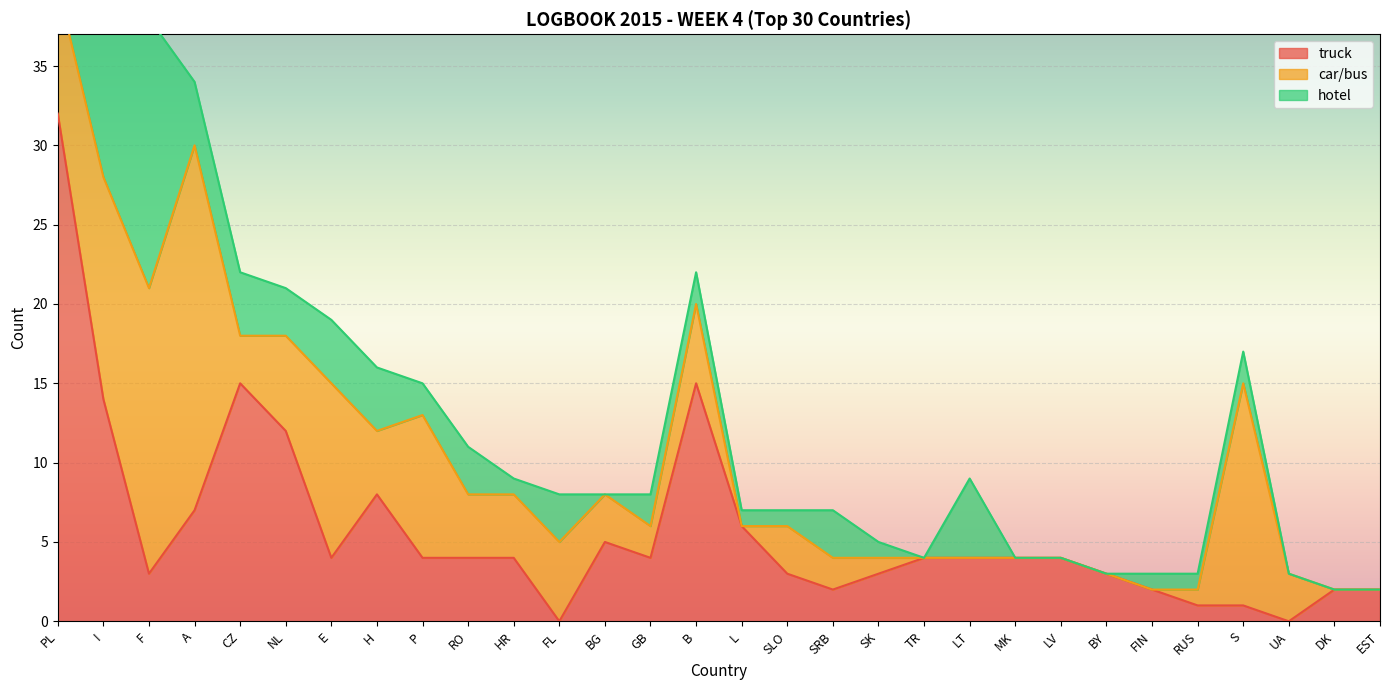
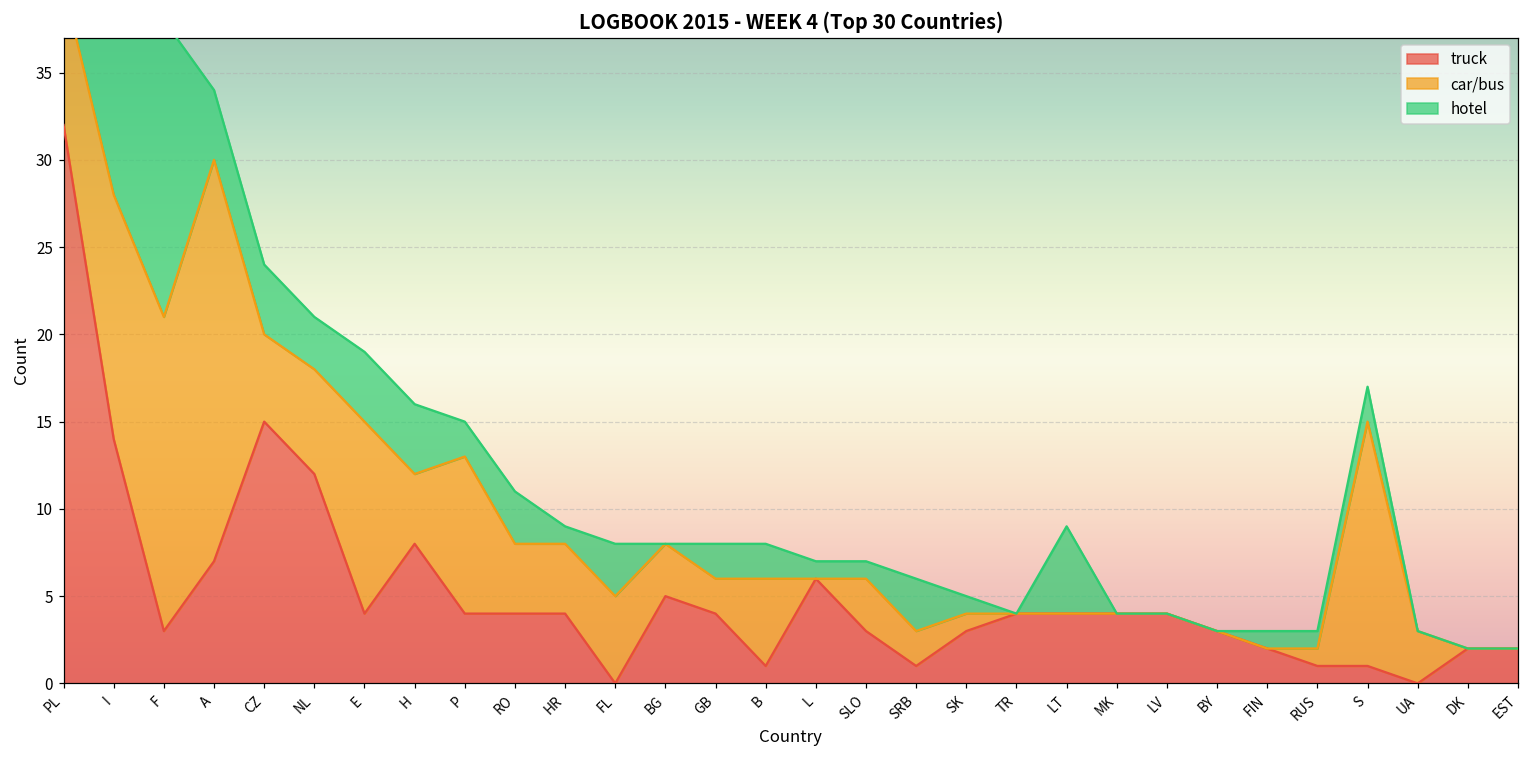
car/bus, CZ: 3 -> 5
truck, B: 15 -> 1
truck, SRB: 2 -> 1
